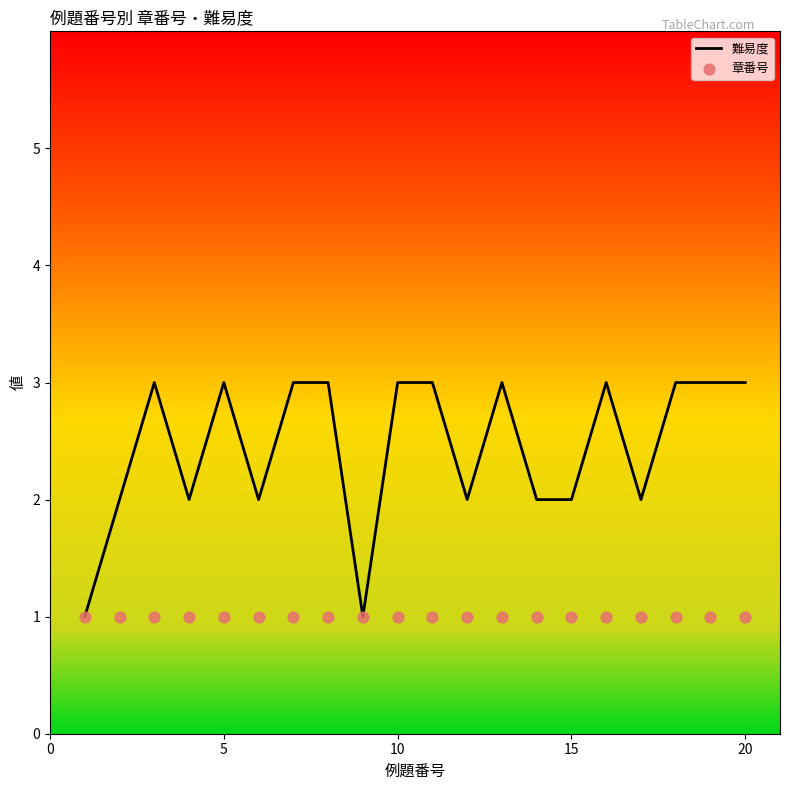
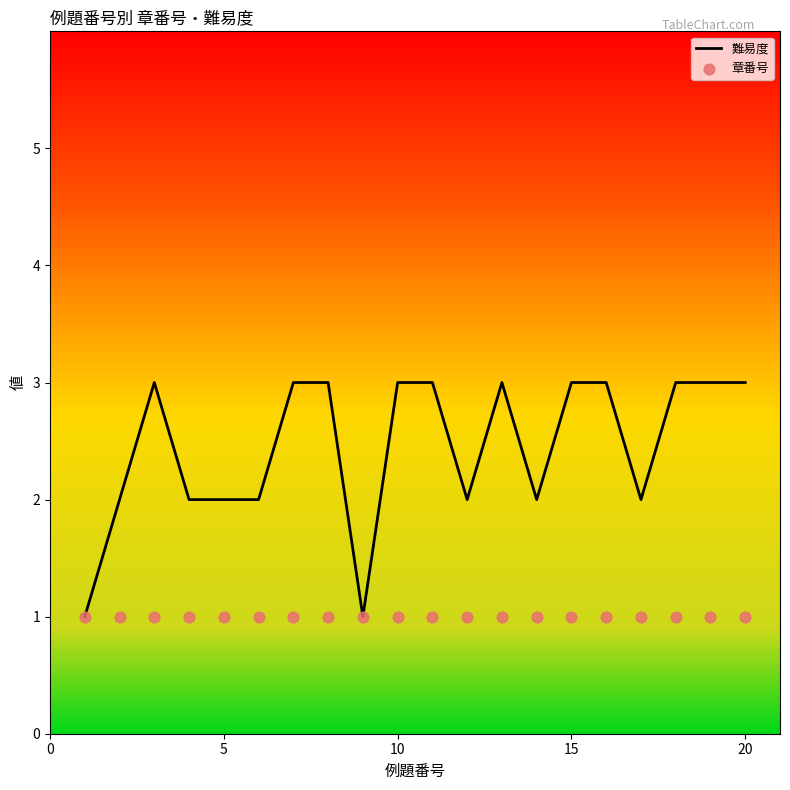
難易度, 5: 3 -> 2
難易度, 15: 2 -> 3
